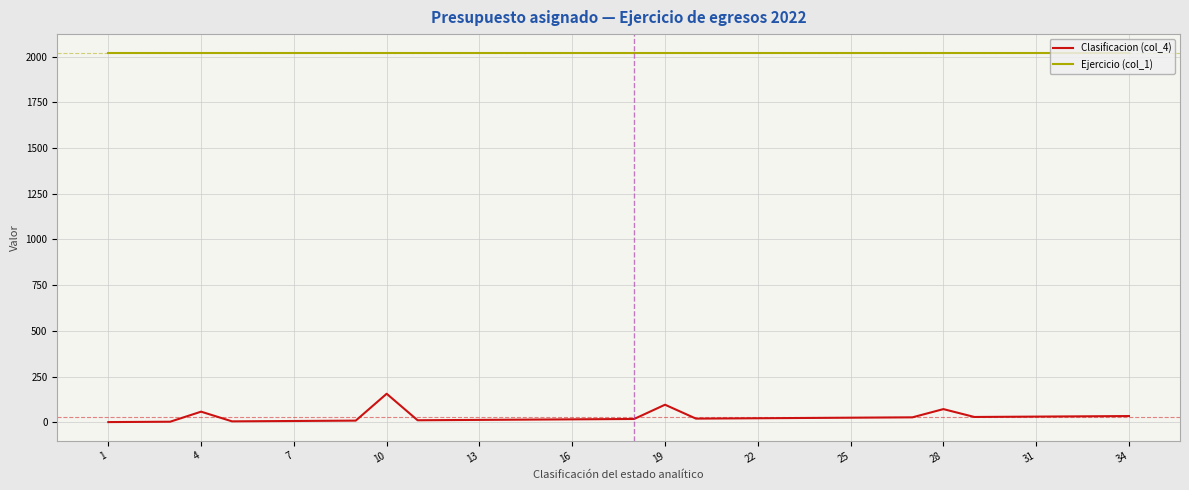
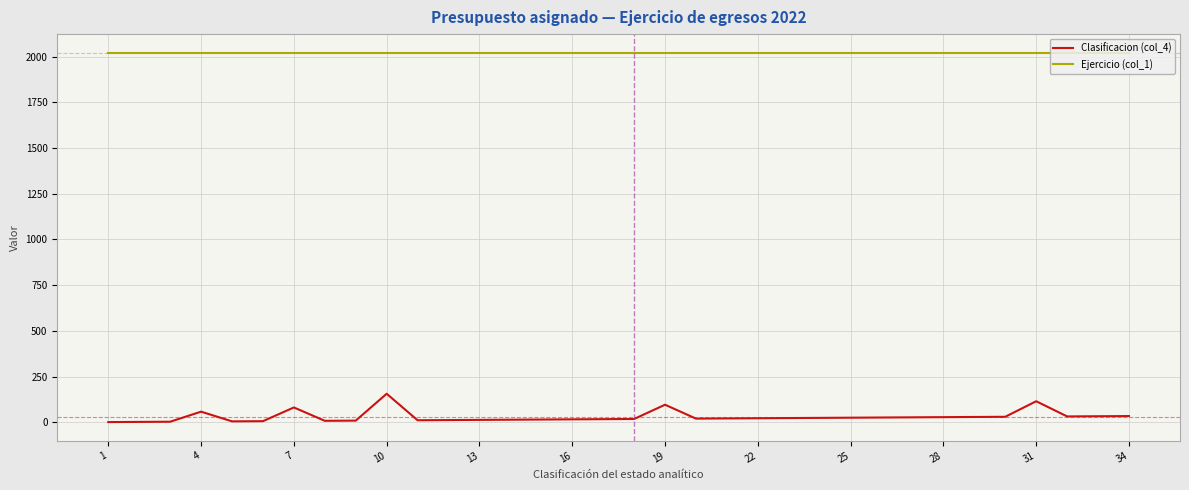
Clasificacion (col_4), 7: 10 -> 80
Clasificacion (col_4), 28: 70 -> 30
Clasificacion (col_4), 31: 30 -> 120
